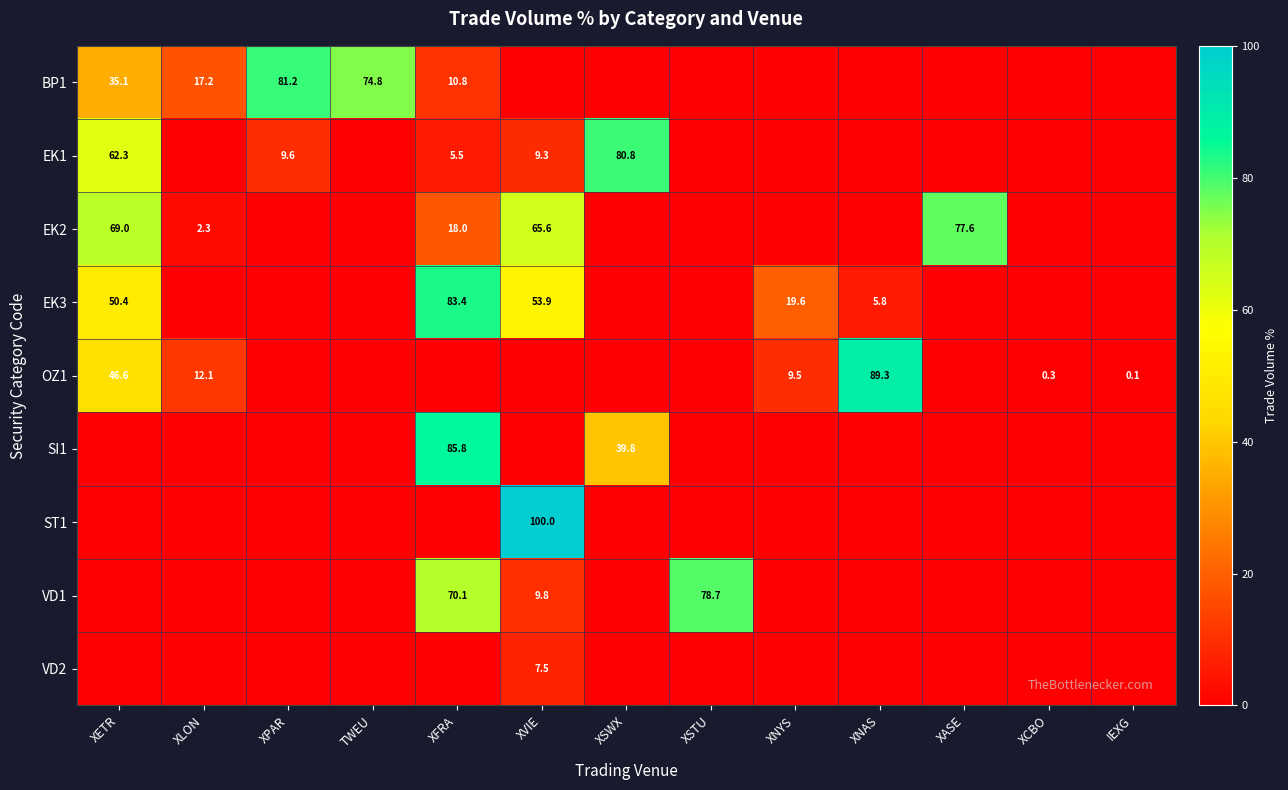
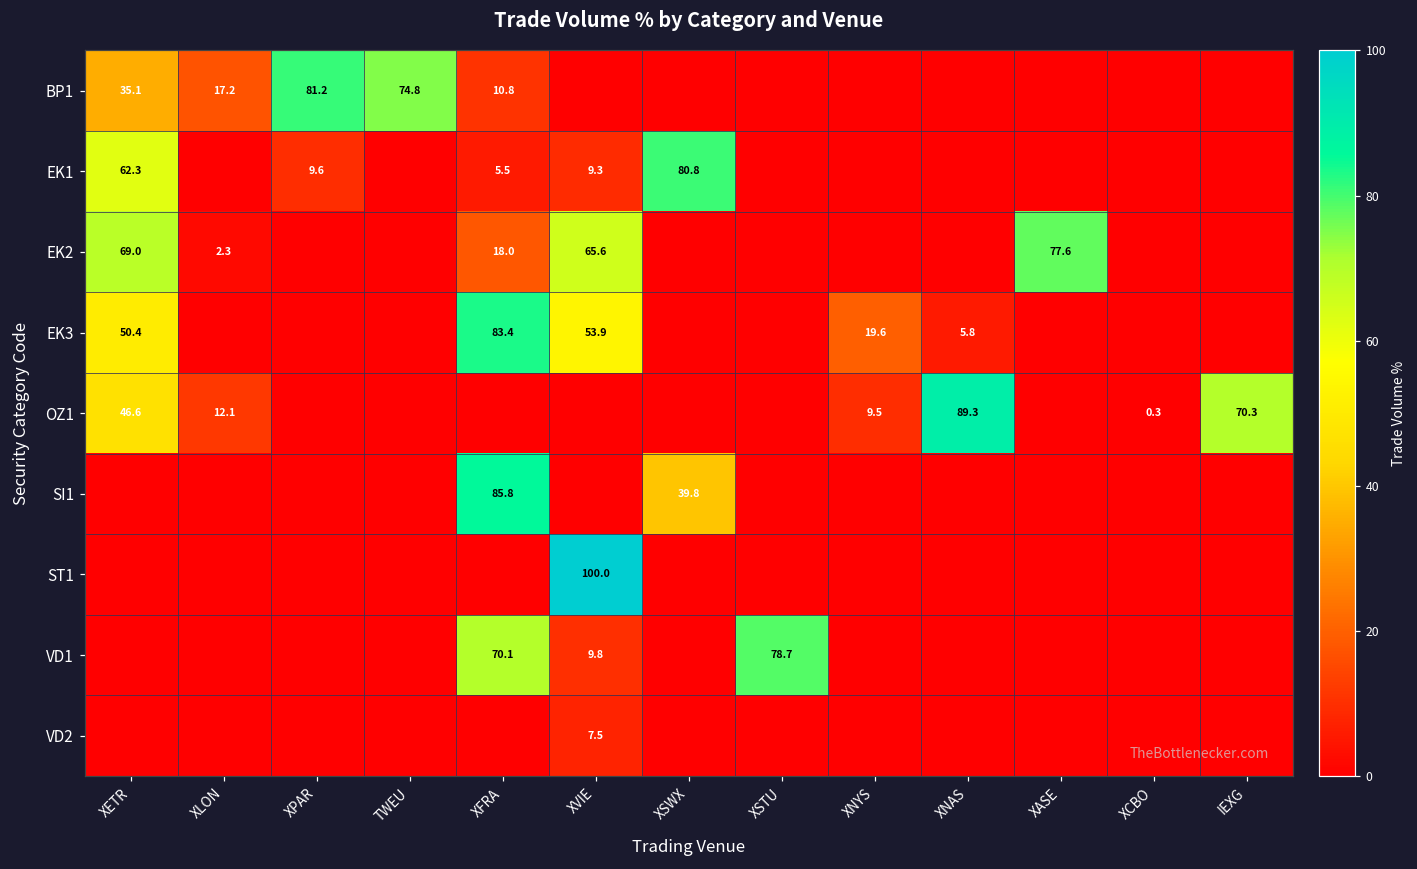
OZ1, IEXG: 0.1 -> 70.3
